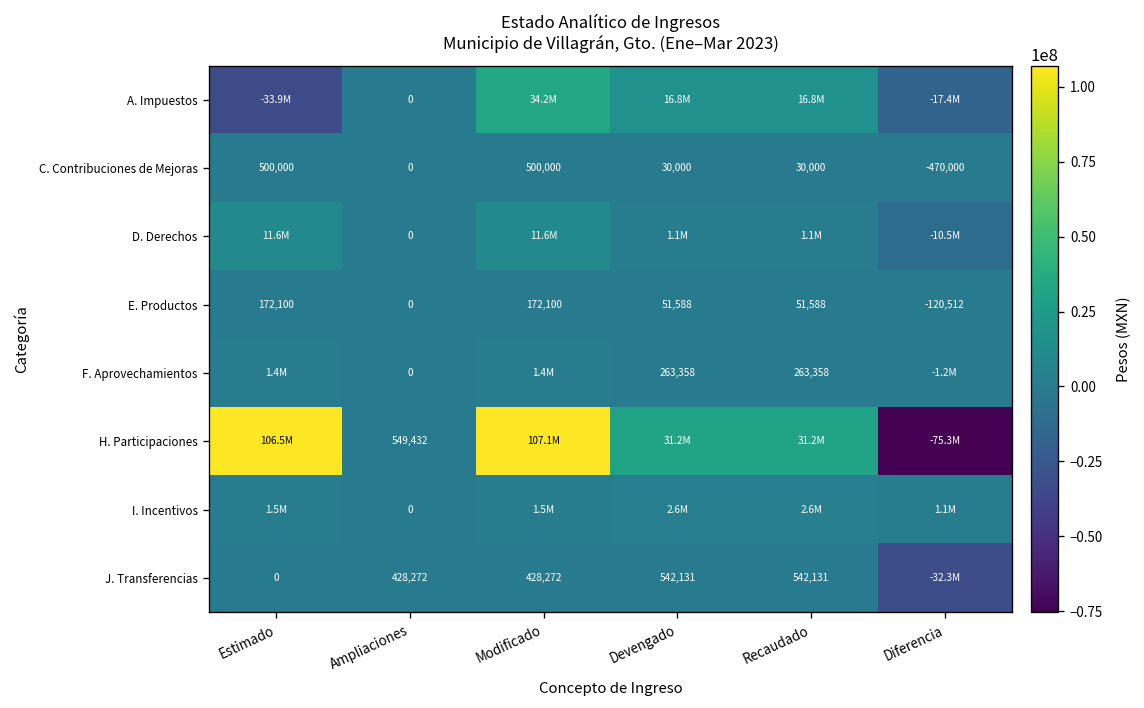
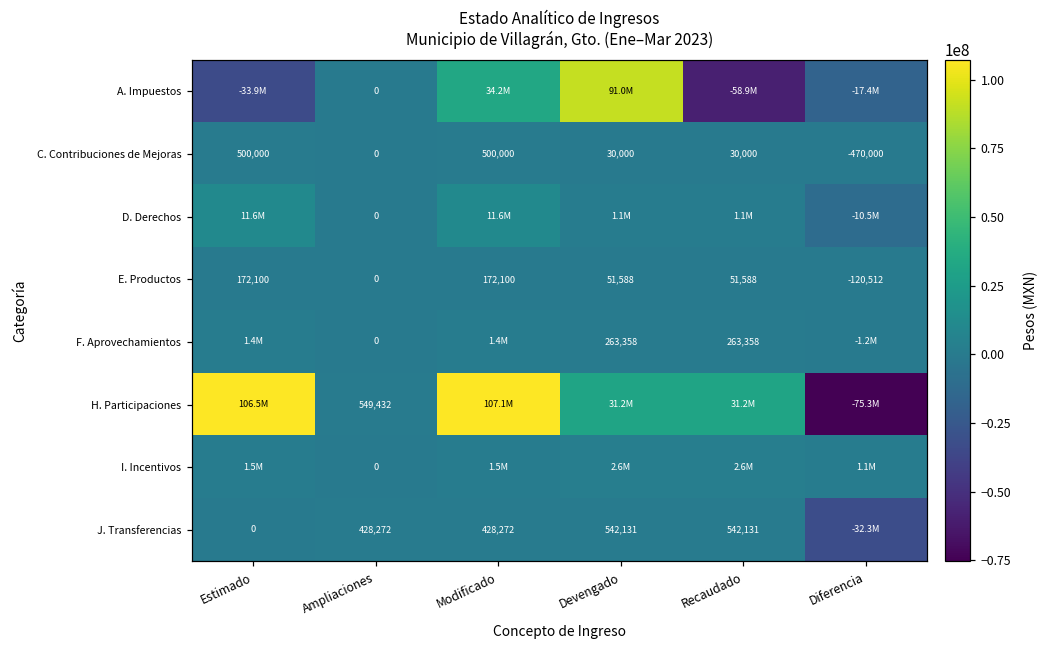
A. Impuestos, Devengado: 16.8M -> 91.0M
A. Impuestos, Recaudado: 16.8M -> -58.9M
